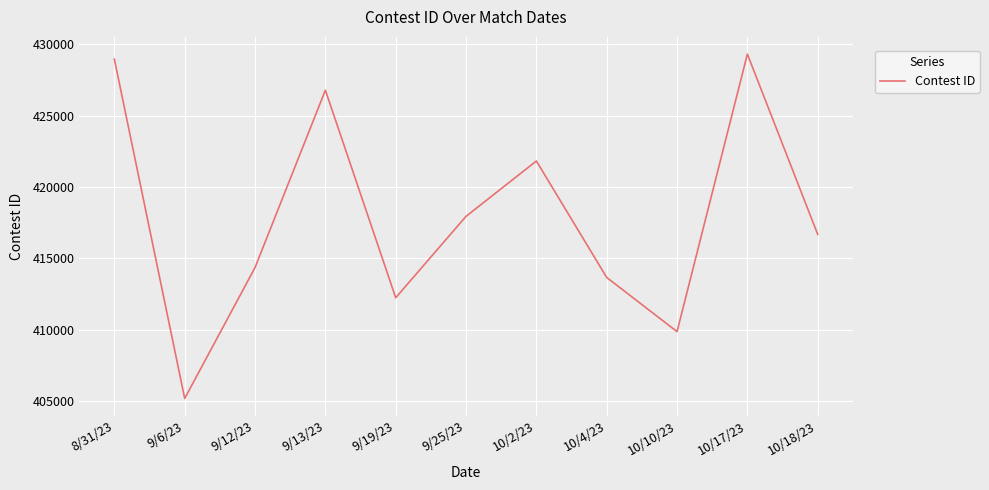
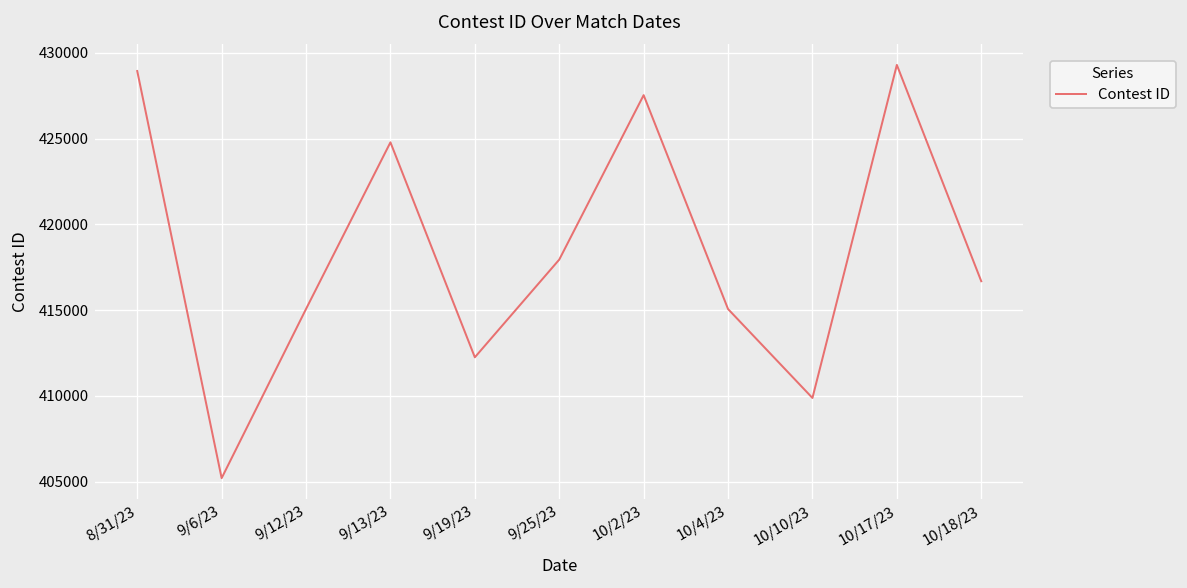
9/12/23: 414400 -> 415100
9/13/23: 426800 -> 424800
10/2/23: 421800 -> 427500
10/4/23: 413700 -> 415100
